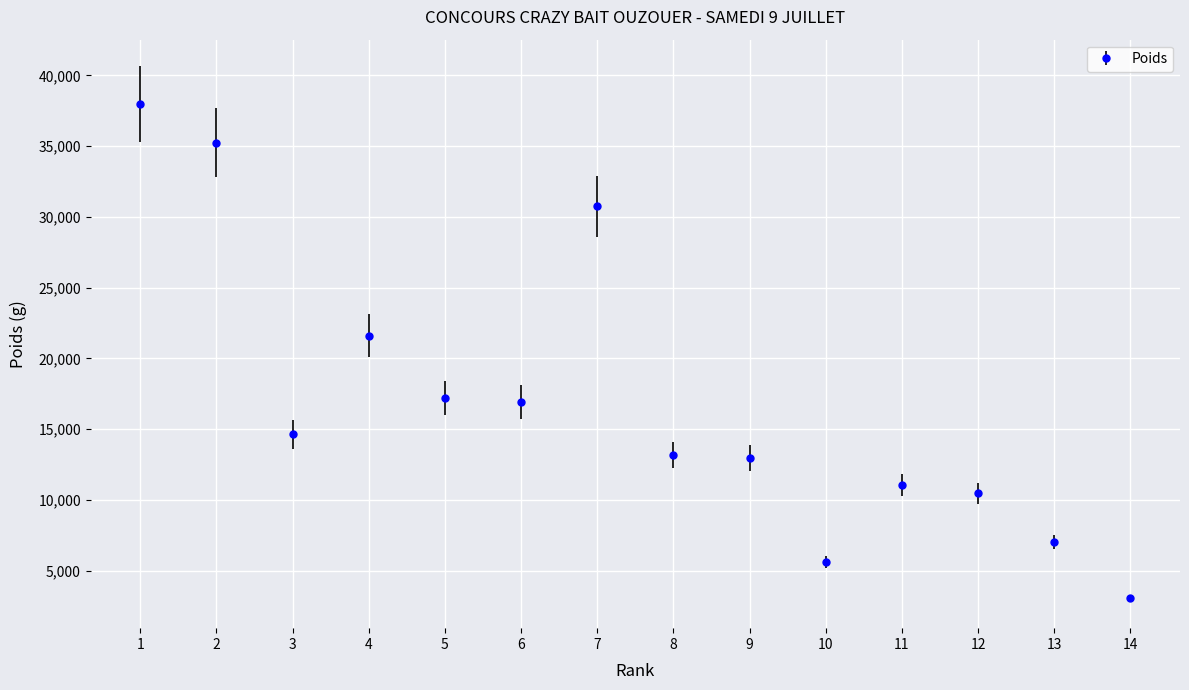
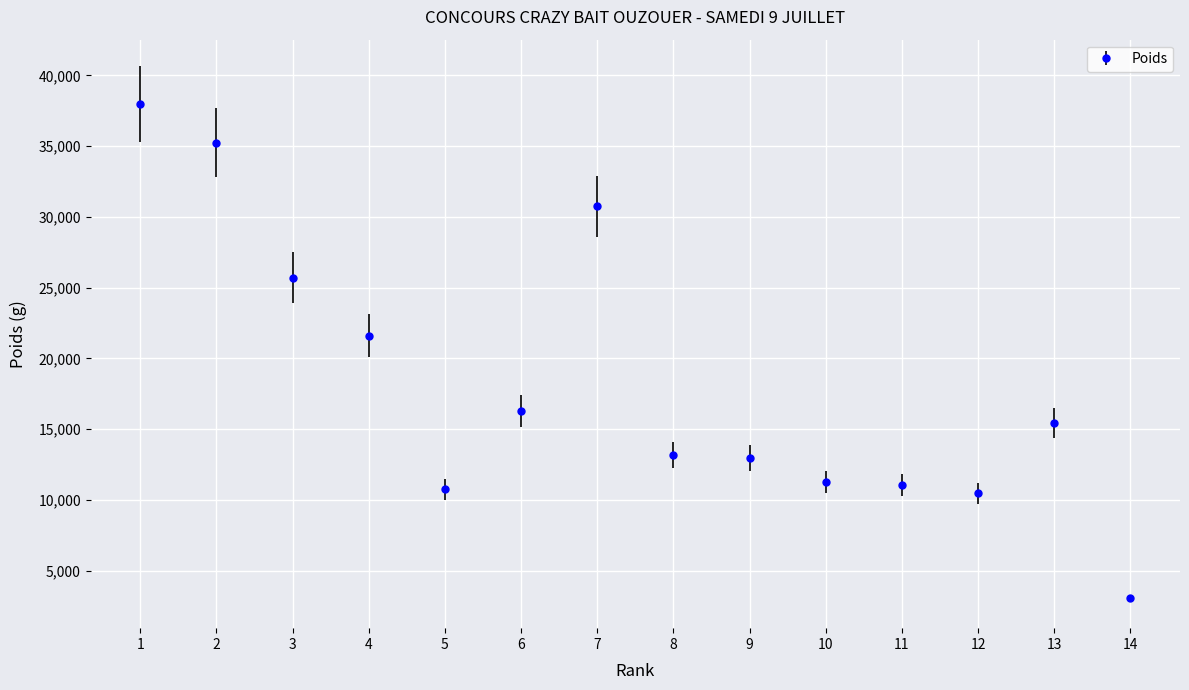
3: 14,600 -> 25,700
5: 17,200 -> 10,800
6: 16,900 -> 16,300
10: 5,600 -> 11,300
13: 7,100 -> 15,400
